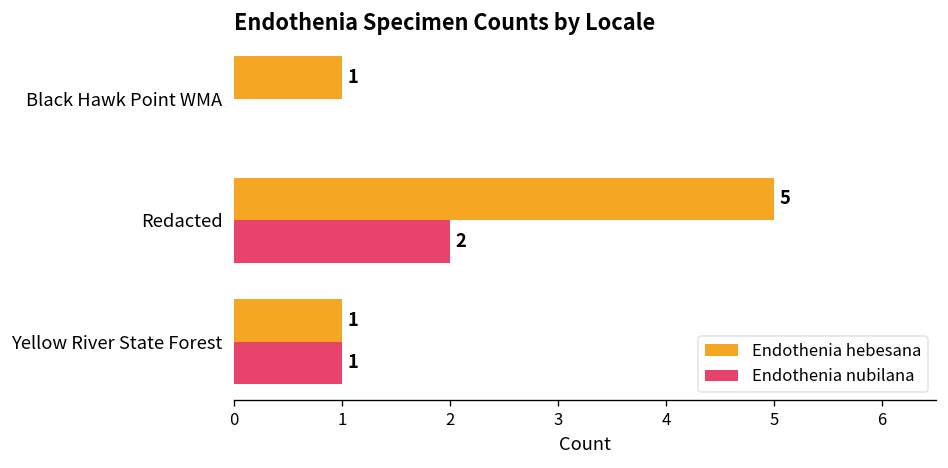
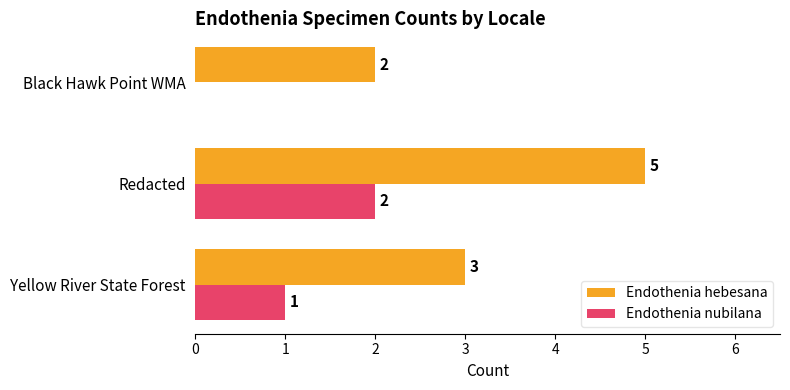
Endothenia hebesana, Black Hawk Point WMA: 1 -> 2
Endothenia hebesana, Yellow River State Forest: 1 -> 3
